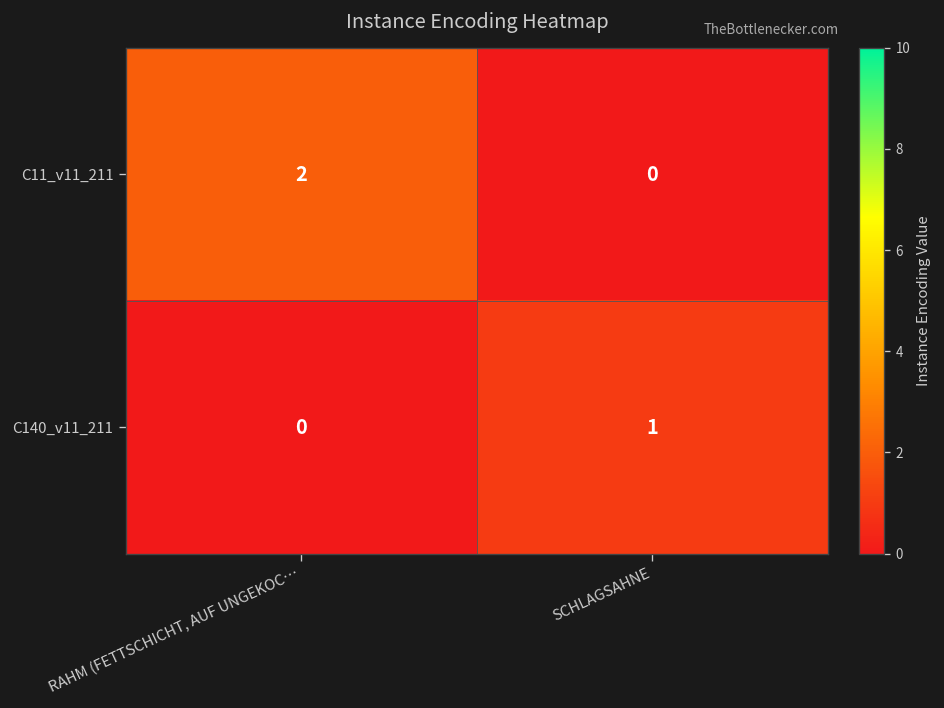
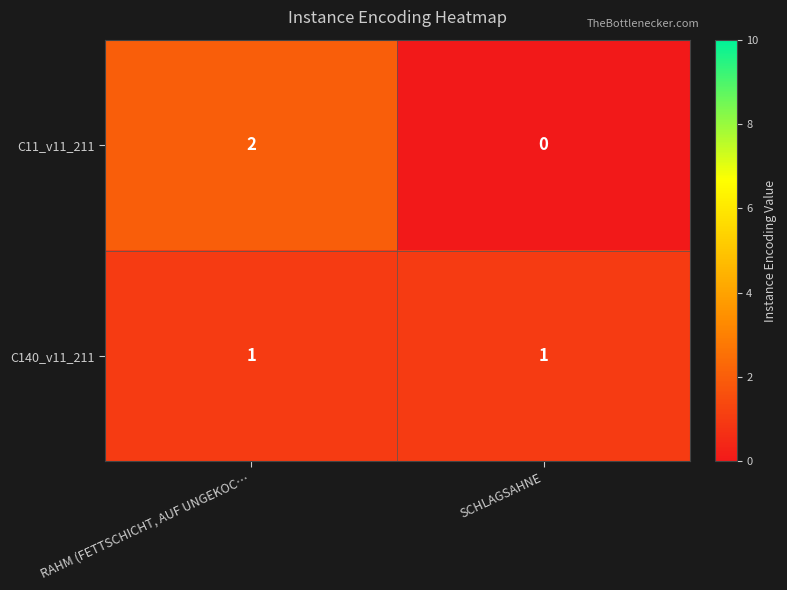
C140_v11_211, RAHM (FETTSCHICHT, AUF UNGEKOC…: 0 -> 1
